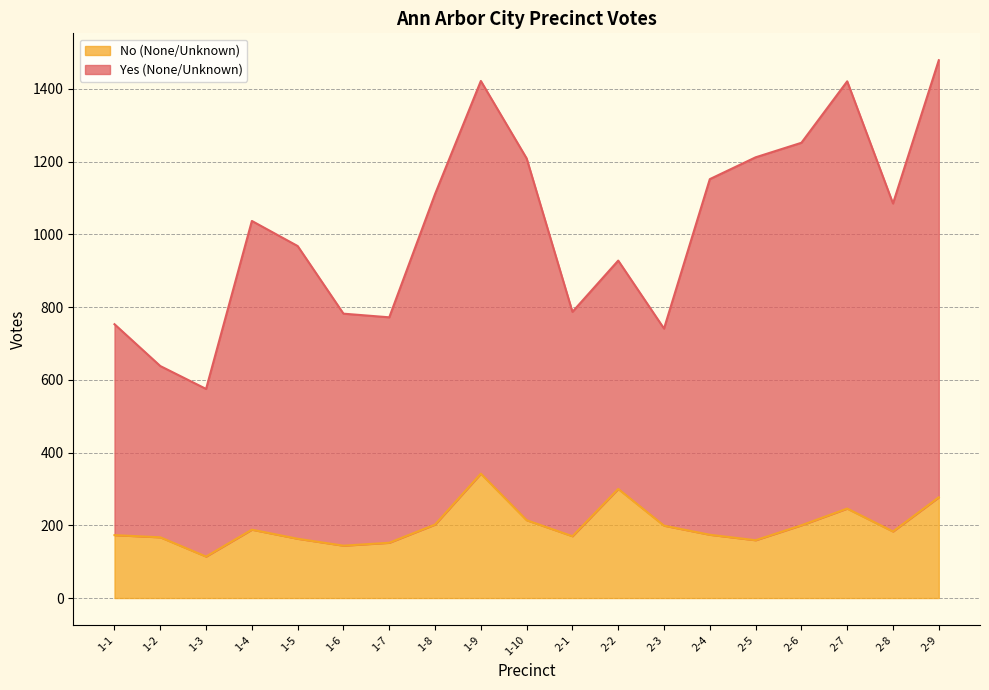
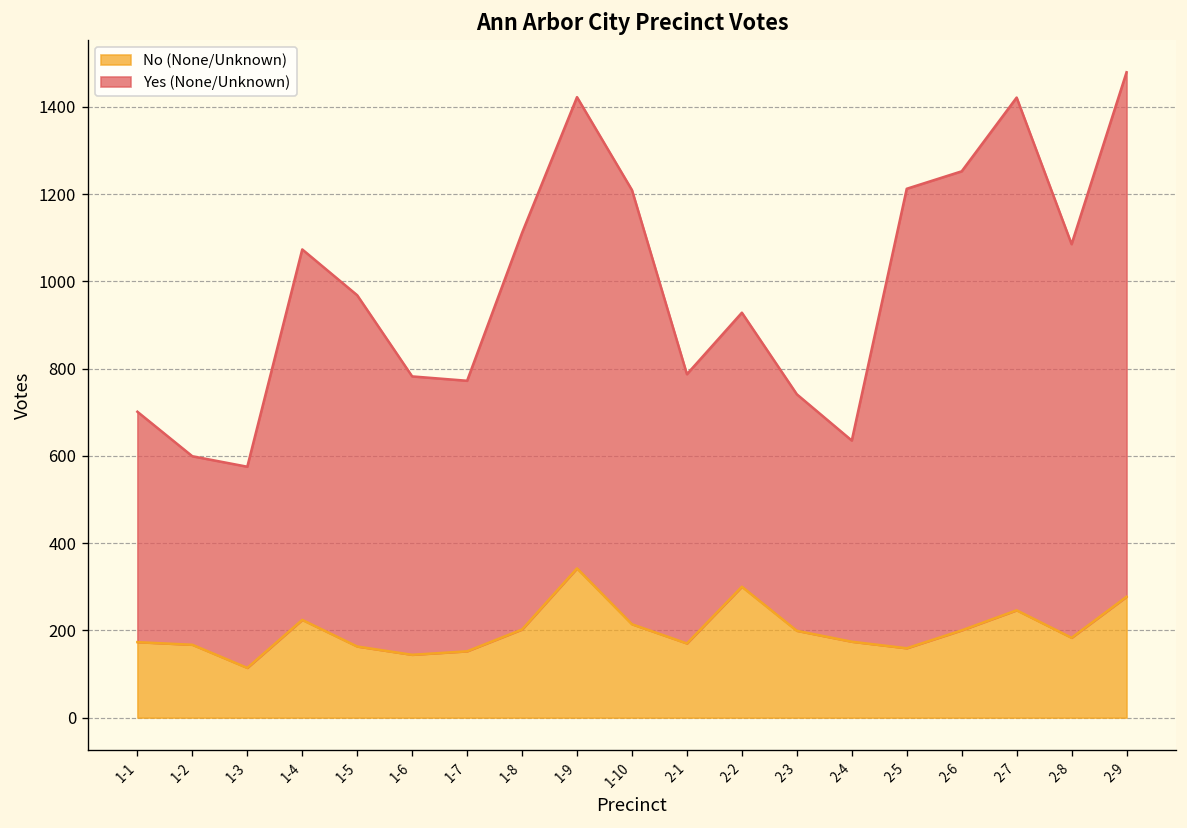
Yes (None/Unknown), 1-1: 580 -> 530
Yes (None/Unknown), 1-2: 470 -> 430
No (None/Unknown), 1-4: 190 -> 220
Yes (None/Unknown), 2-4: 980 -> 460
